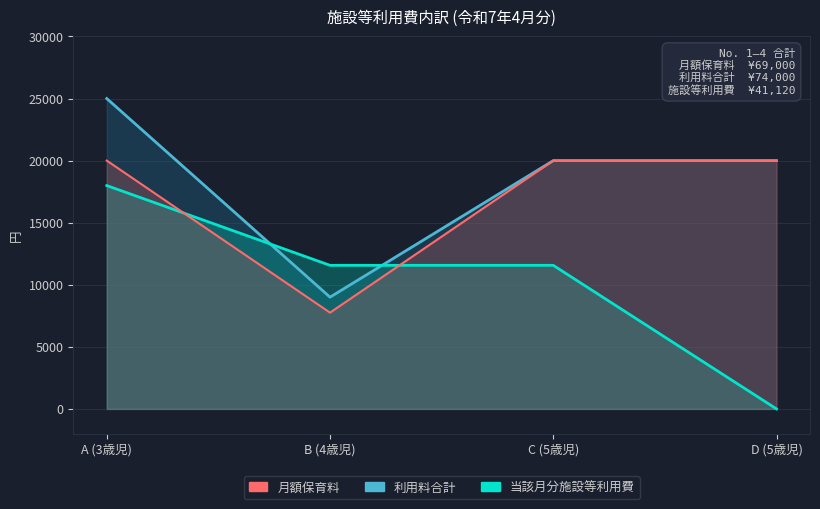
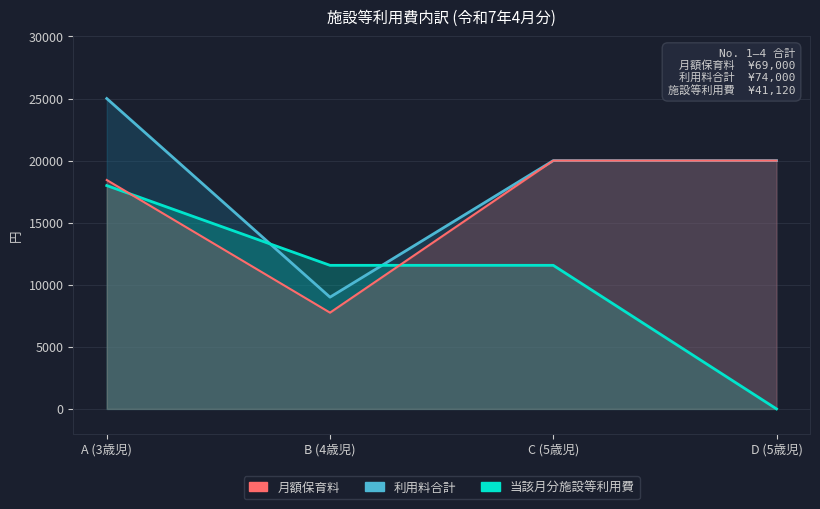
月額保育料, A (3歳児): 20000 -> 18400
